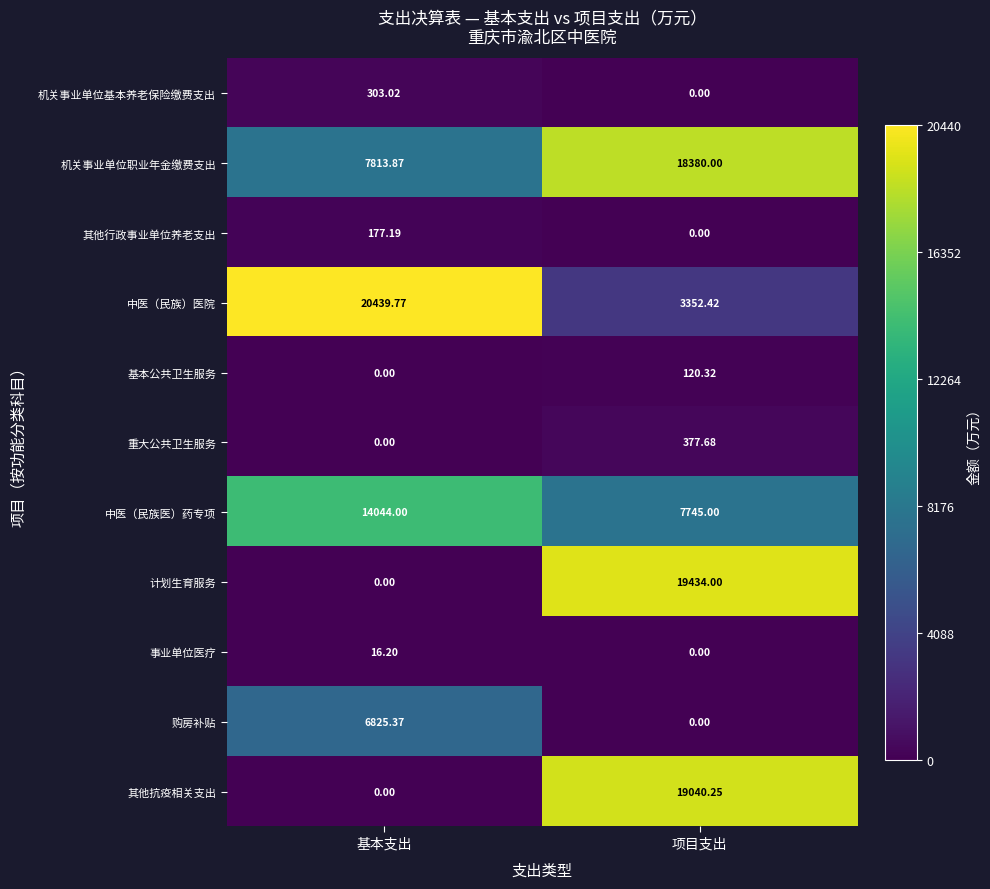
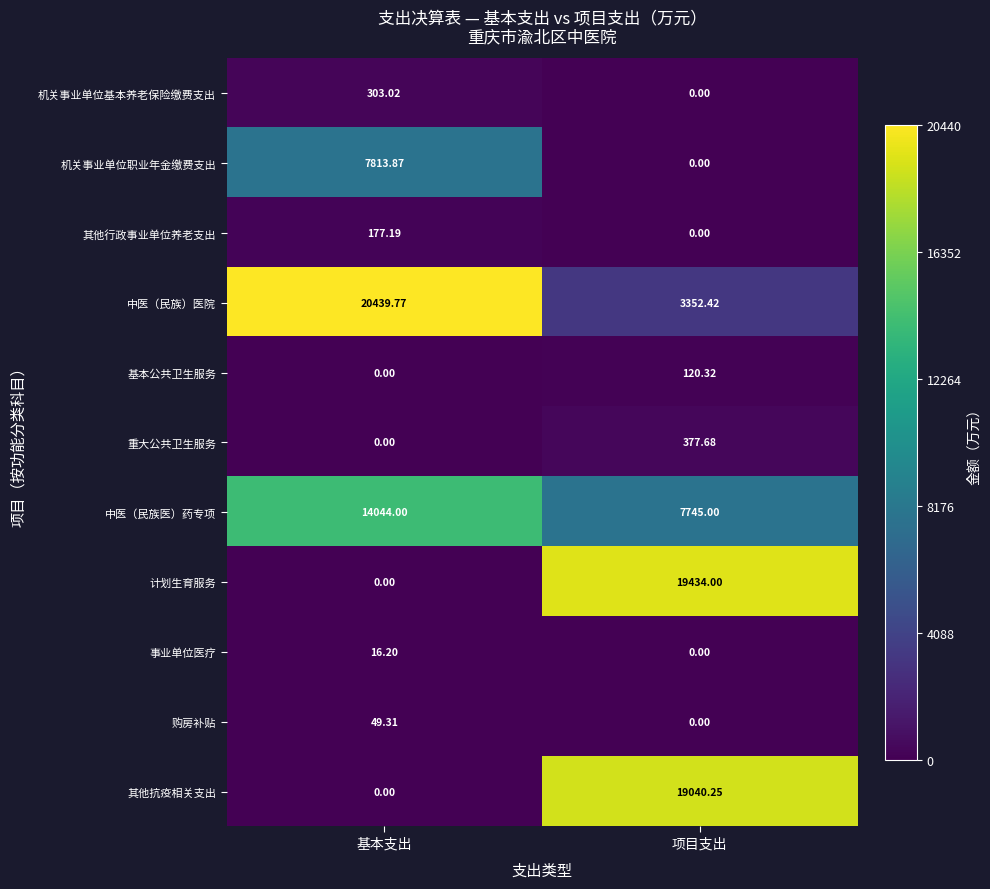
机关事业单位职业年金缴费支出, 项目支出: 18380.00 -> 0.00
购房补贴, 基本支出: 6825.37 -> 49.31
